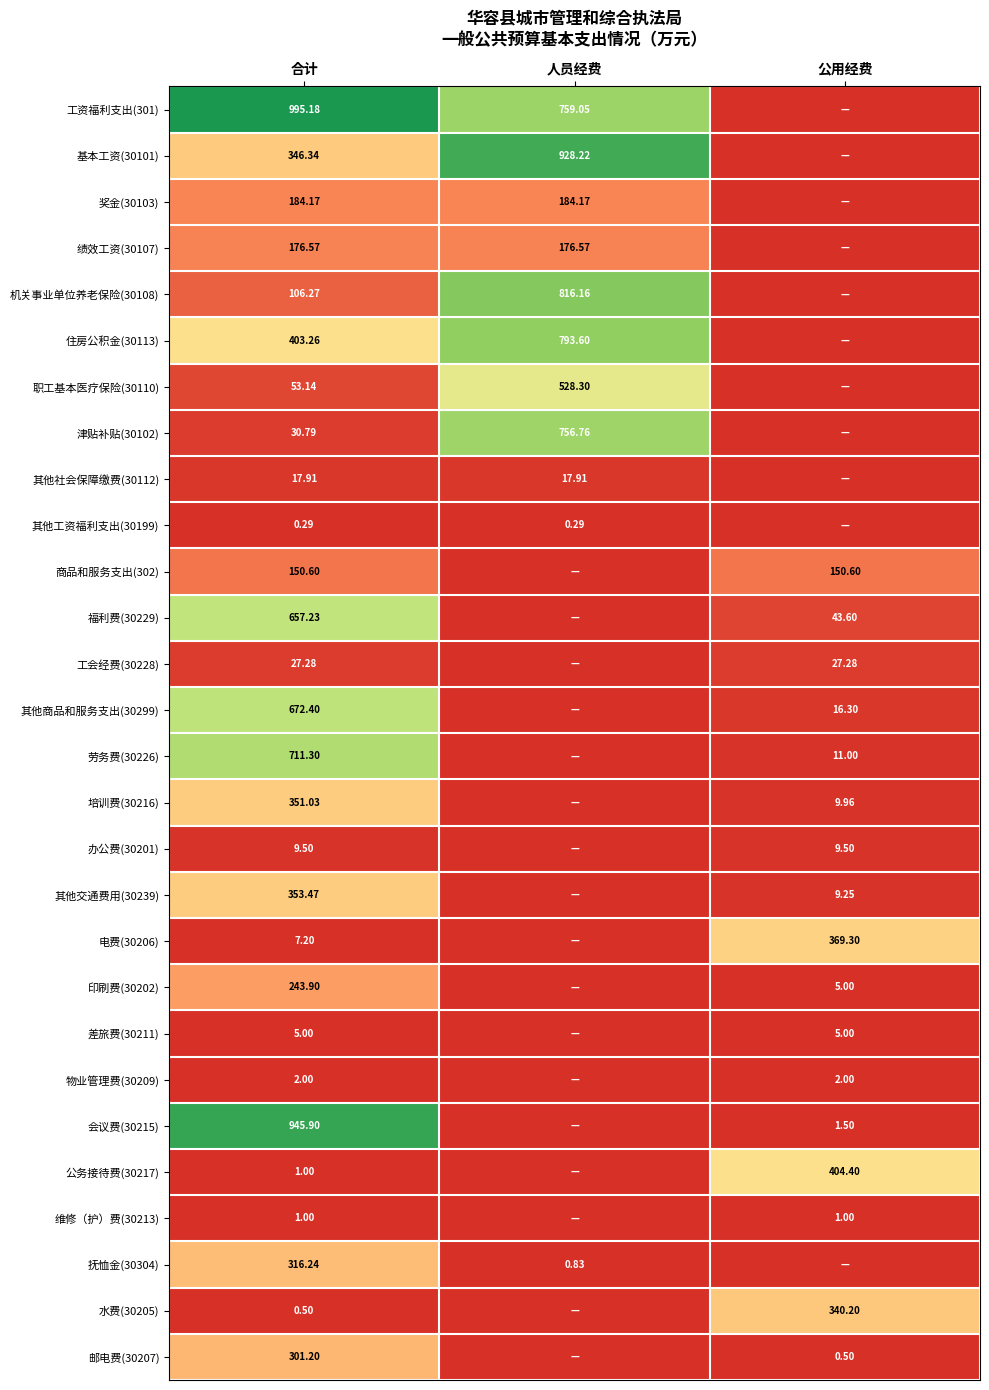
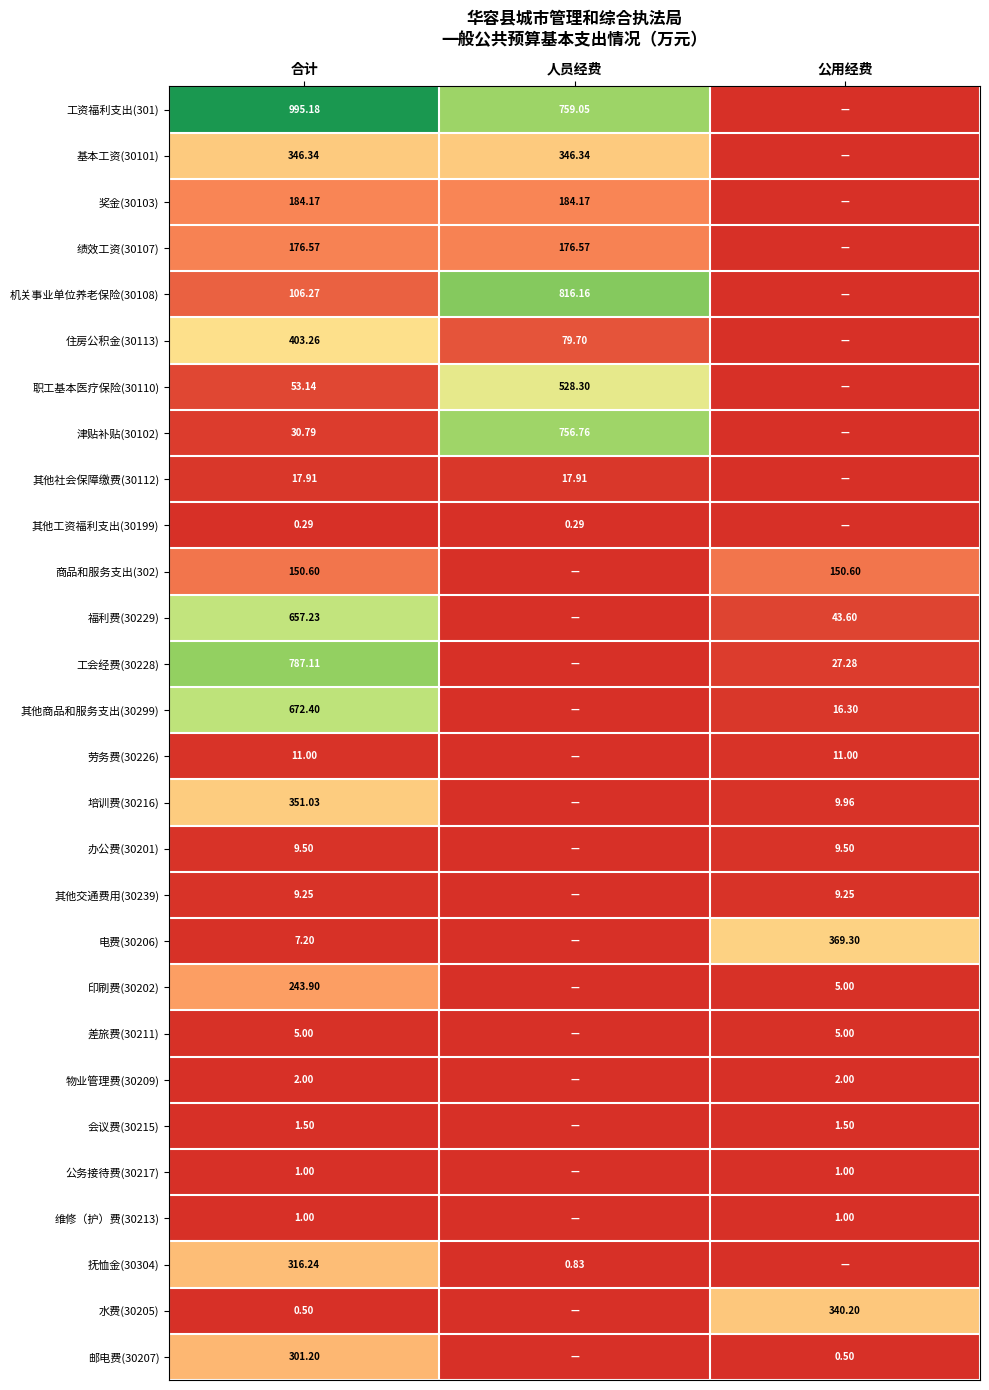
基本工资(30101), 人员经费: 928.22 -> 346.34
住房公积金(30113), 人员经费: 793.60 -> 79.70
工会经费(30228), 合计: 27.28 -> 787.11
劳务费(30226), 合计: 711.30 -> 11.00
其他交通费用(30239), 合计: 353.47 -> 9.25
会议费(30215), 合计: 945.90 -> 1.50
公务接待费(30217), 公用经费: 404.40 -> 1.00
